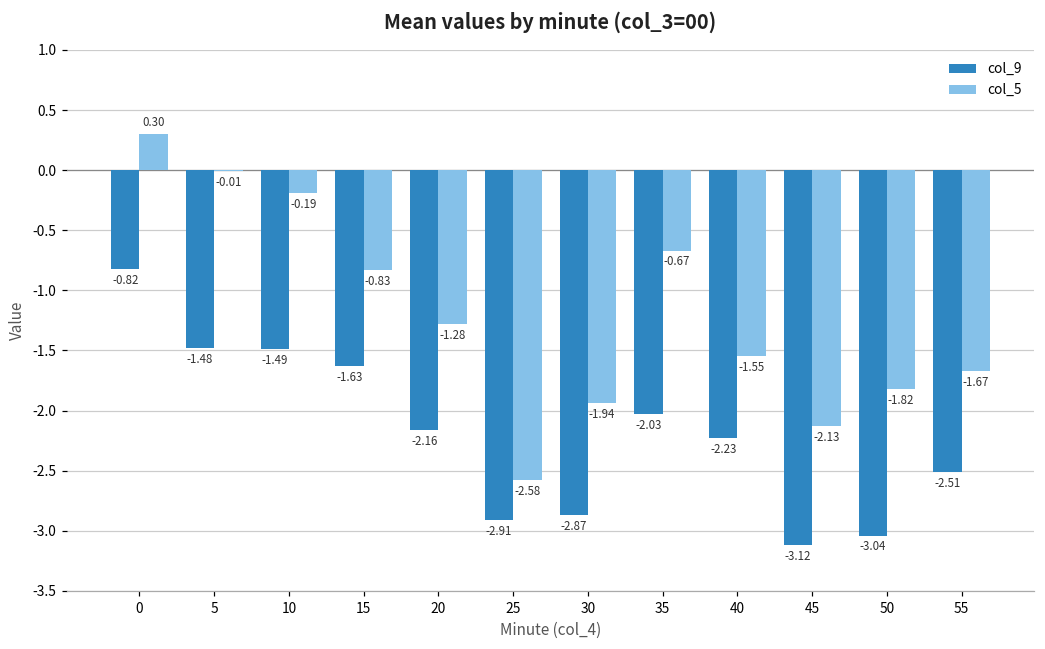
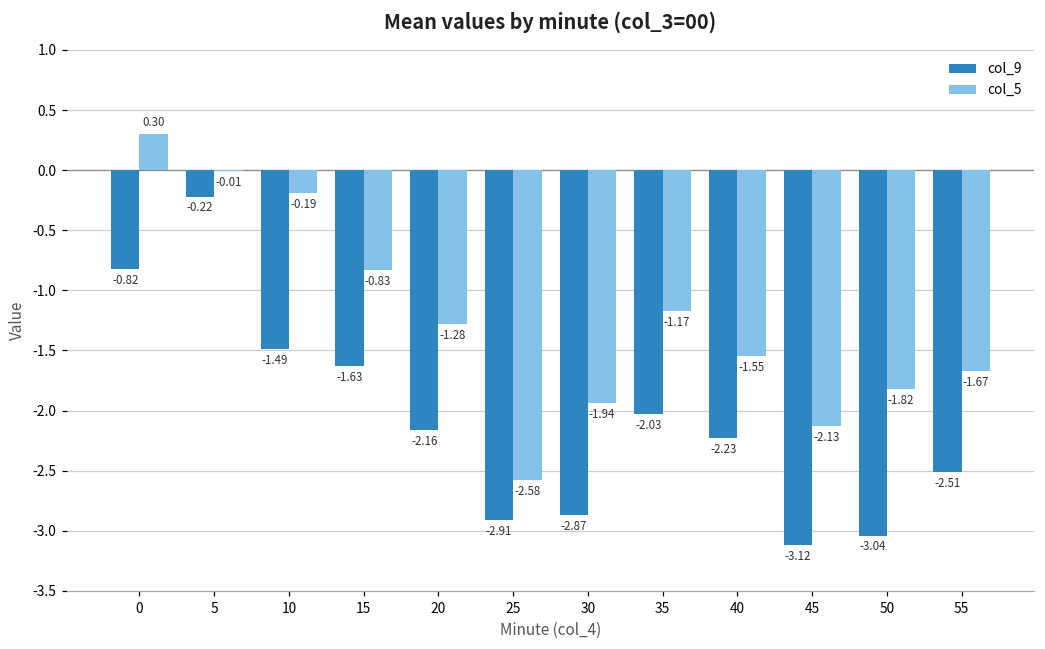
col_9, 5: -1.48 -> -0.22
col_5, 35: -0.67 -> -1.17
